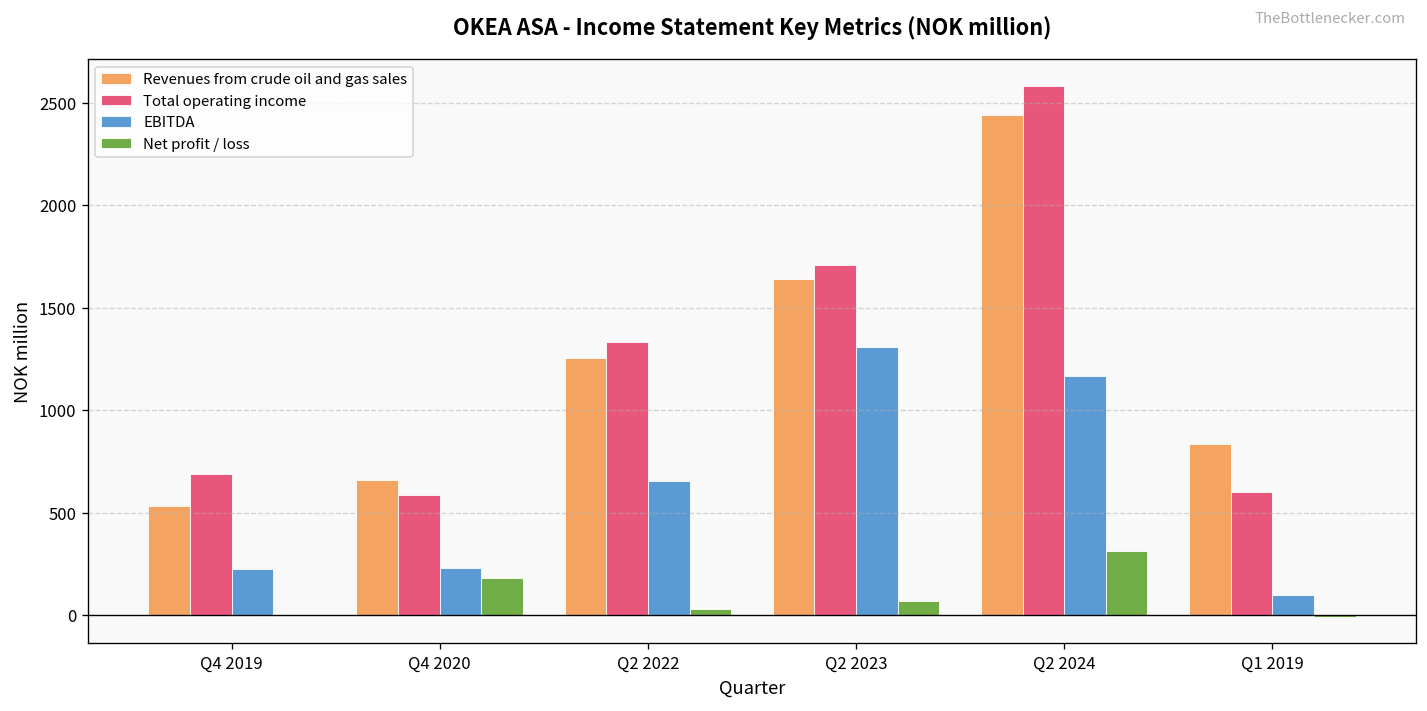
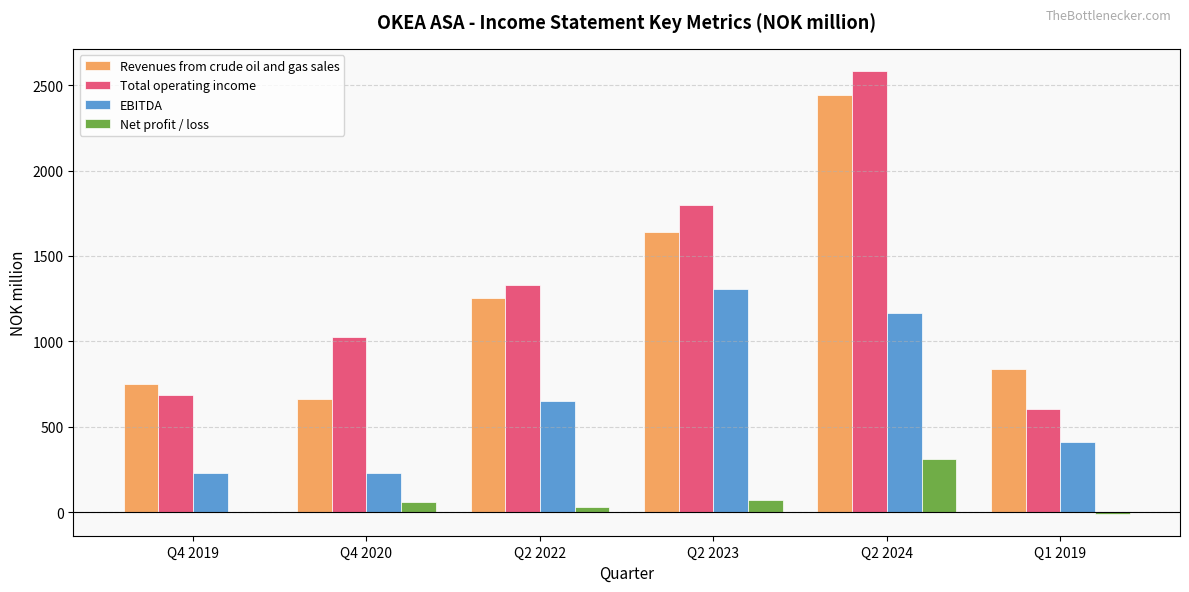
Revenues from crude oil and gas sales, Q4 2019: 530 -> 750
Total operating income, Q4 2020: 580 -> 1020
Net profit / loss, Q4 2020: 180 -> 60
Total operating income, Q2 2023: 1710 -> 1800
EBITDA, Q1 2019: 100 -> 410
